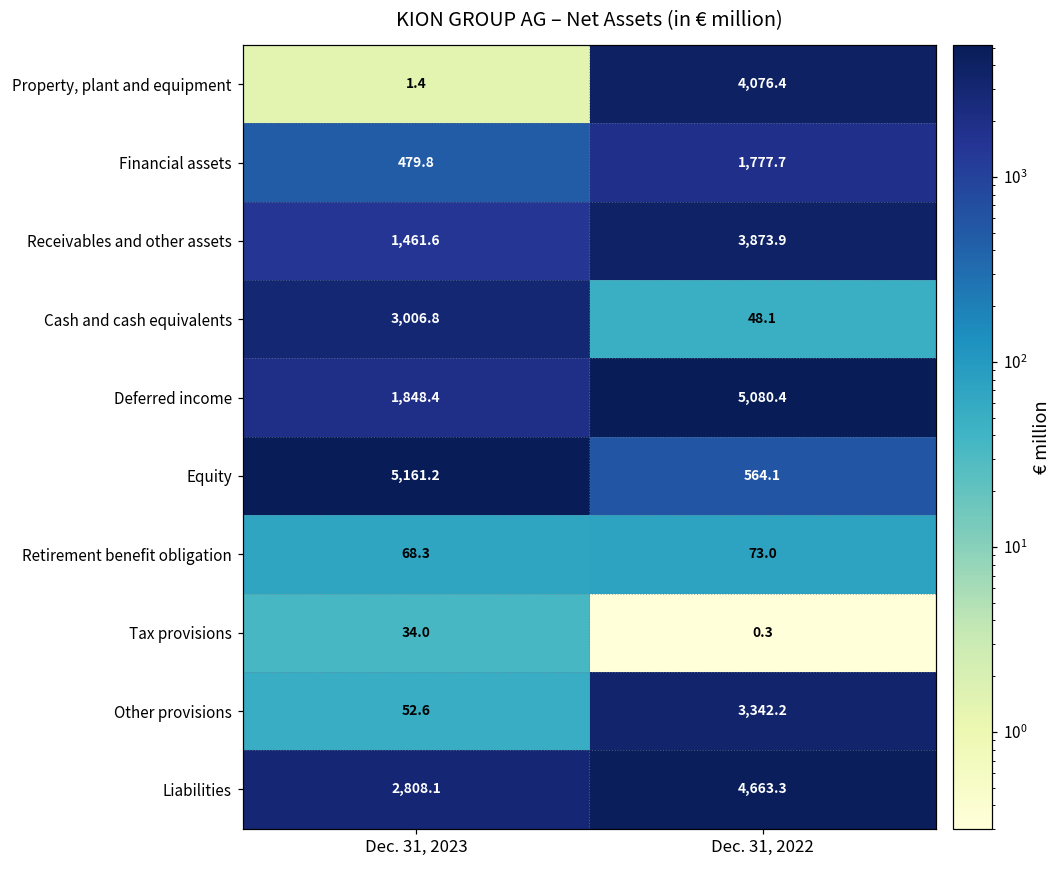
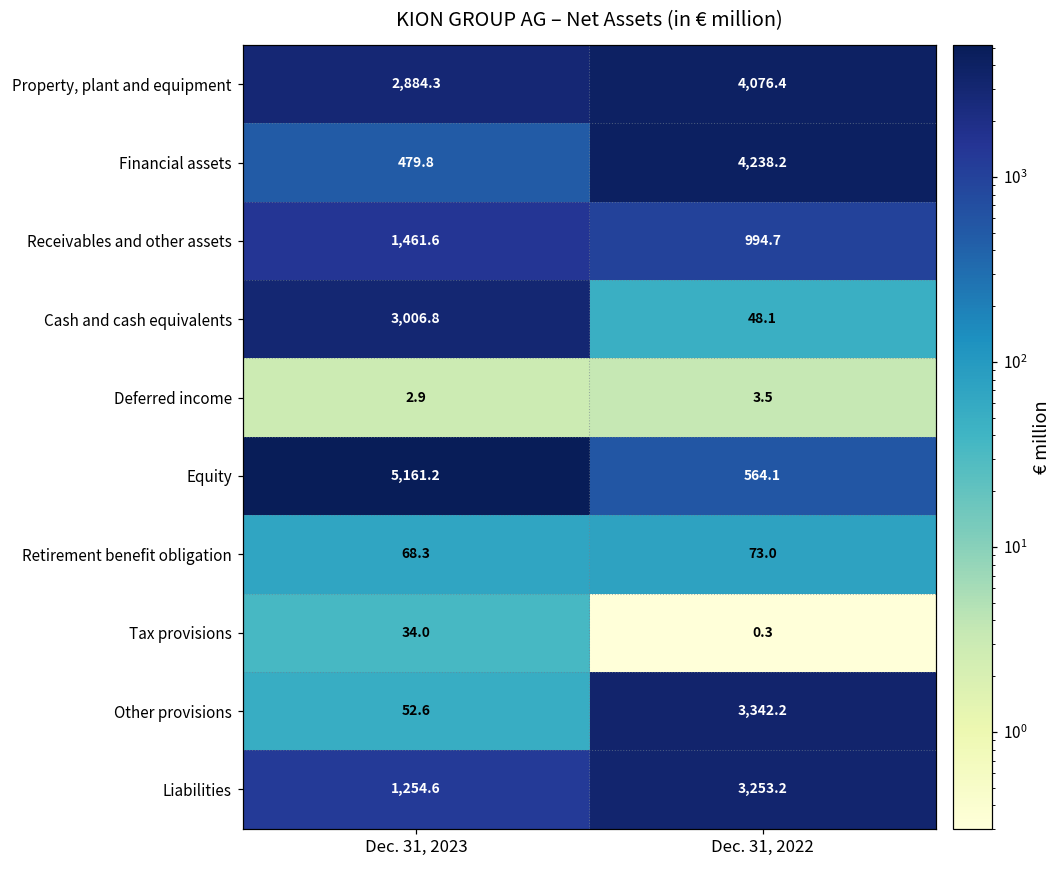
Property, plant and equipment, Dec. 31, 2023: 1.4 -> 2,884.3
Financial assets, Dec. 31, 2022: 1,777.7 -> 4,238.2
Receivables and other assets, Dec. 31, 2022: 3,873.9 -> 994.7
Deferred income, Dec. 31, 2023: 1,848.4 -> 2.9
Deferred income, Dec. 31, 2022: 5,080.4 -> 3.5
Liabilities, Dec. 31, 2023: 2,808.1 -> 1,254.6
Liabilities, Dec. 31, 2022: 4,663.3 -> 3,253.2
